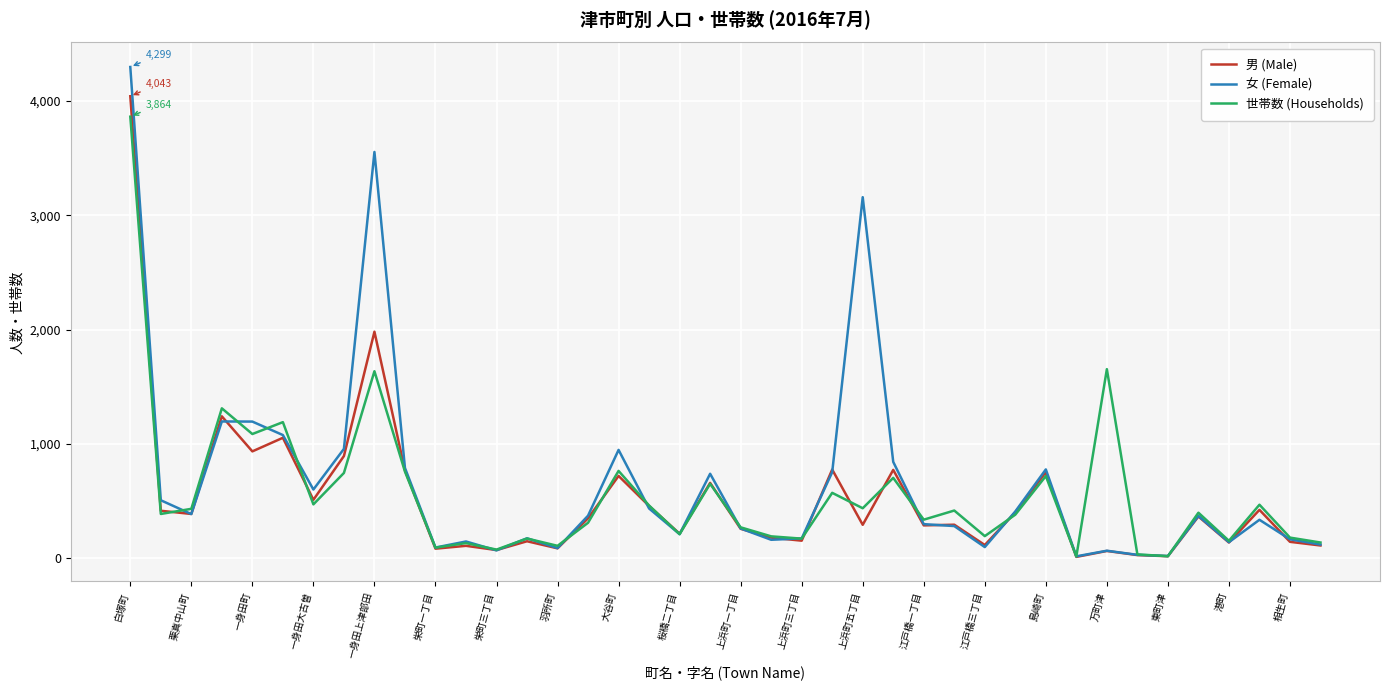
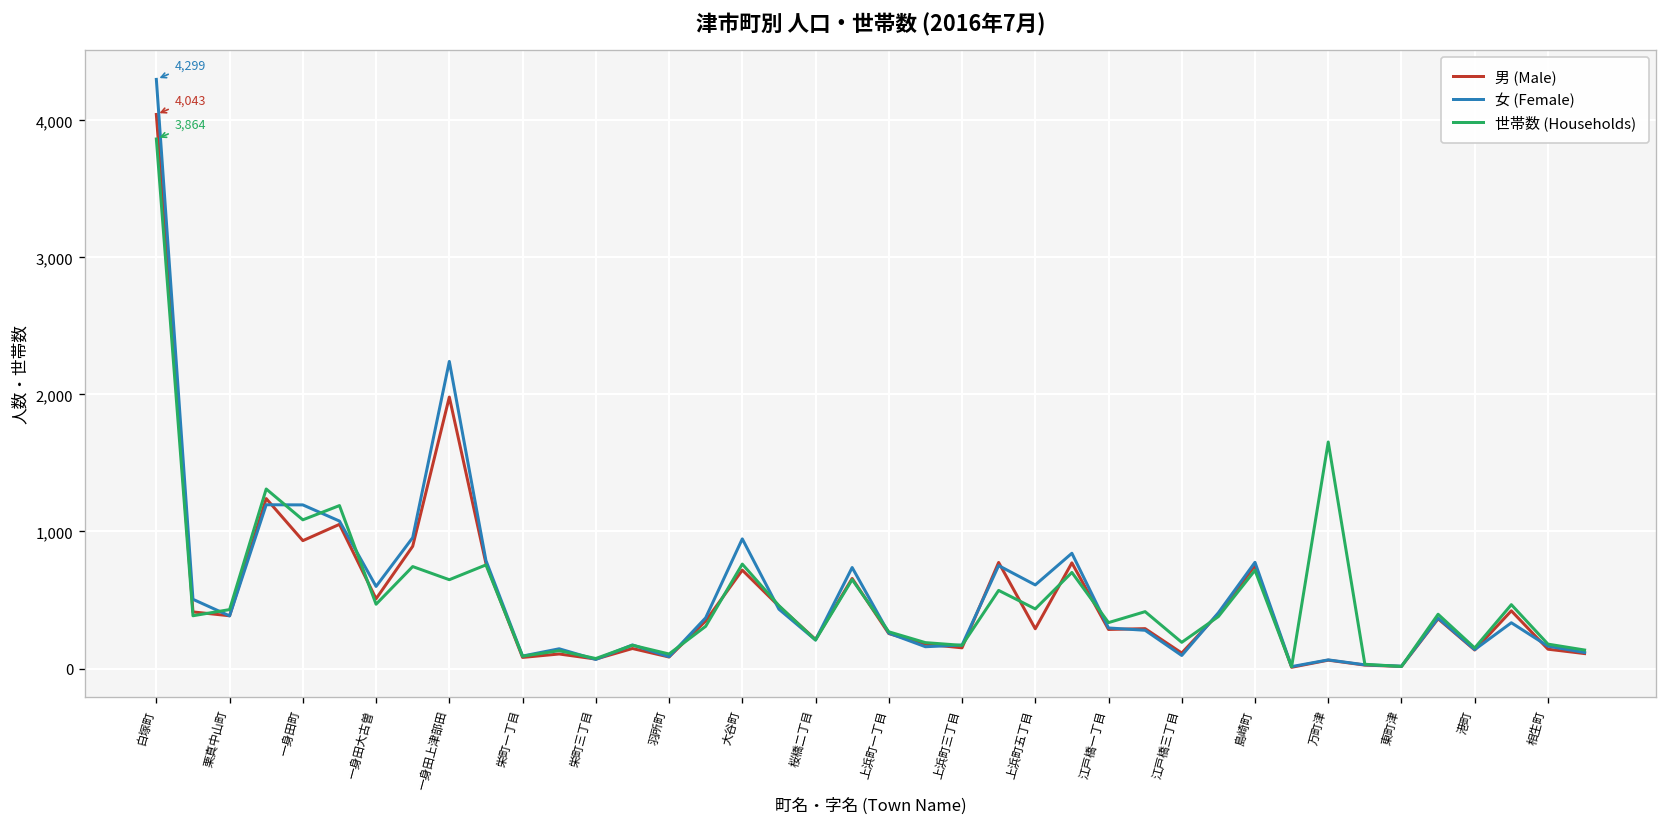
女 (Female), 一身田上津部田: 3,560 -> 2,240
世帯数 (Households), 一身田上津部田: 1,640 -> 650
女 (Female), 上浜町五丁目: 3,160 -> 610
